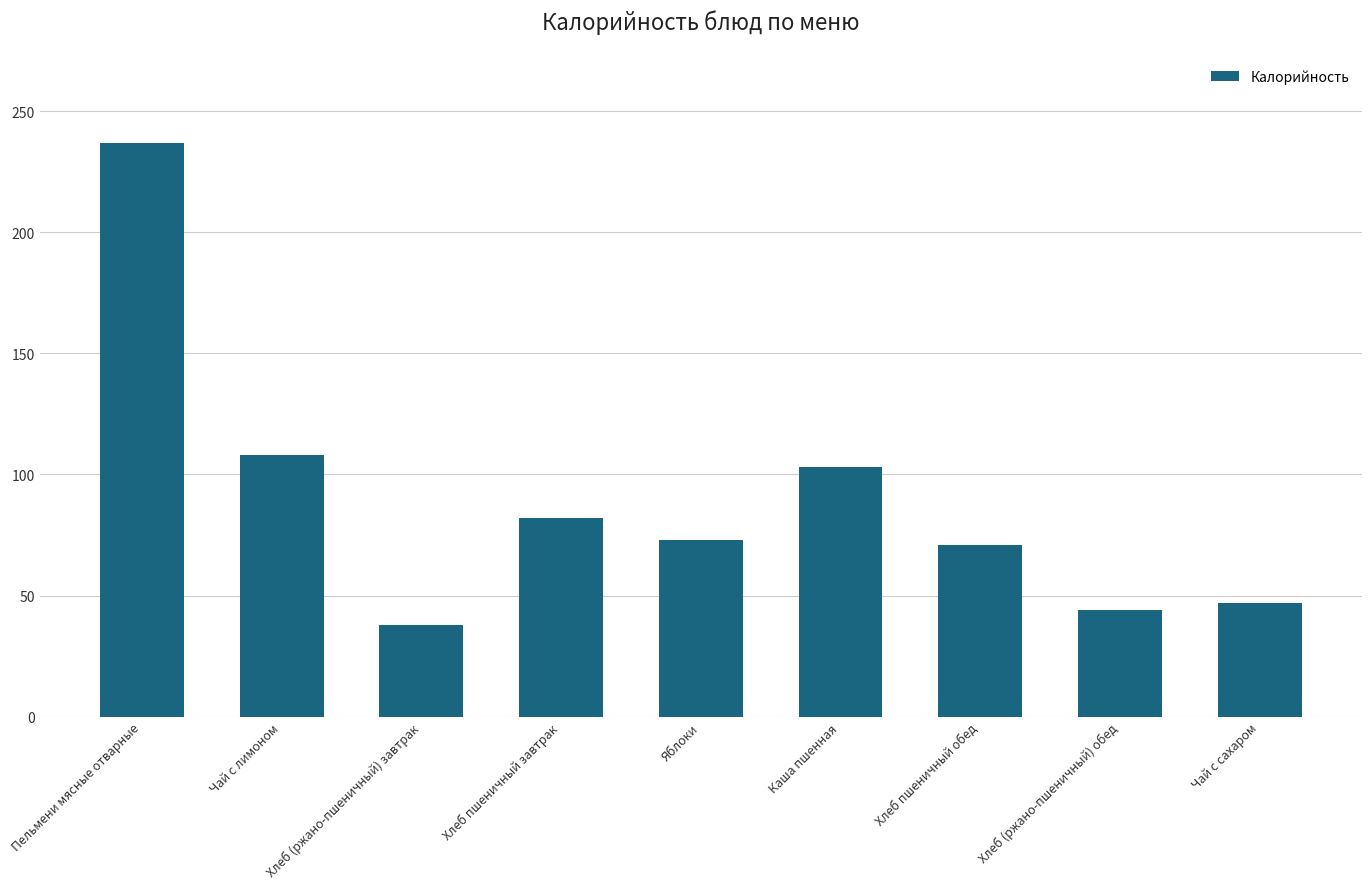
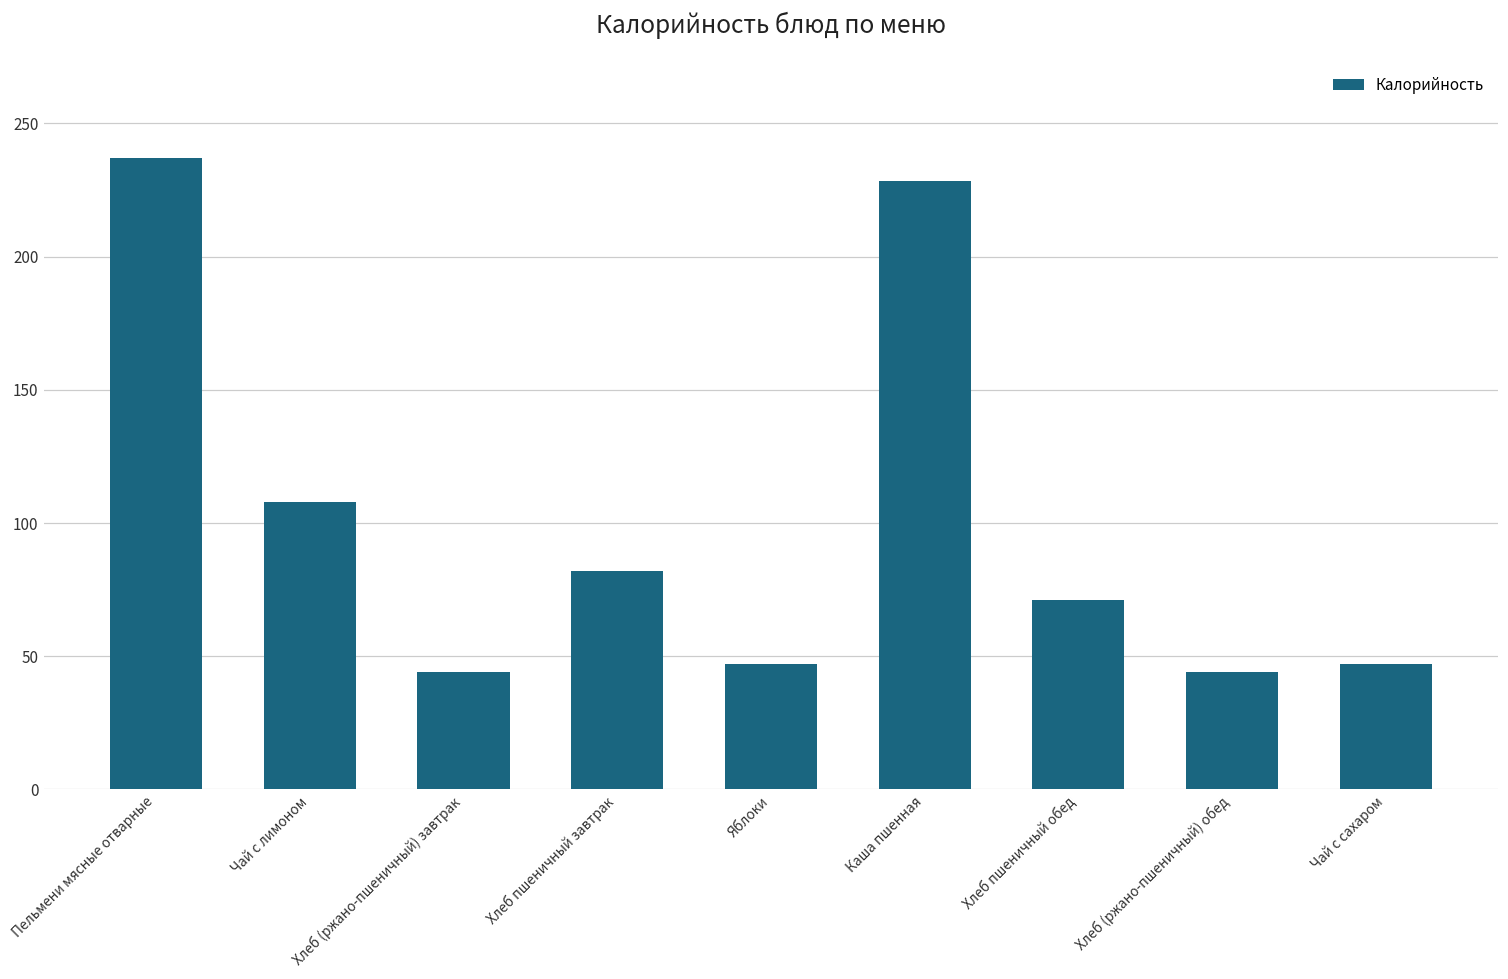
Хлеб (ржано-пшеничный) завтрак: 38 -> 44
Яблоки: 73 -> 47
Каша пшенная: 103 -> 228
